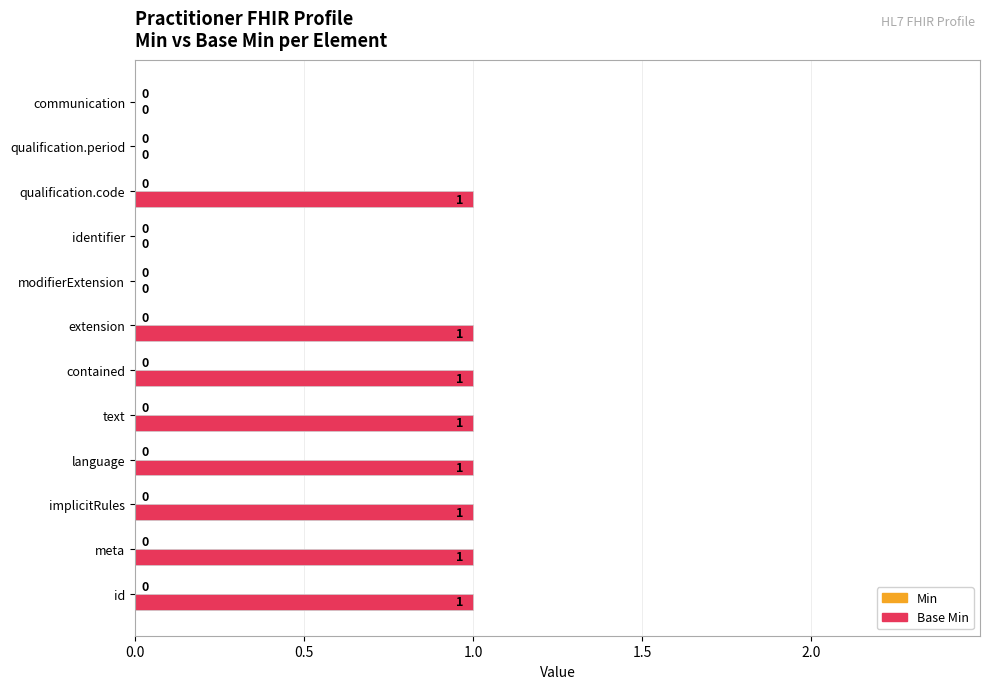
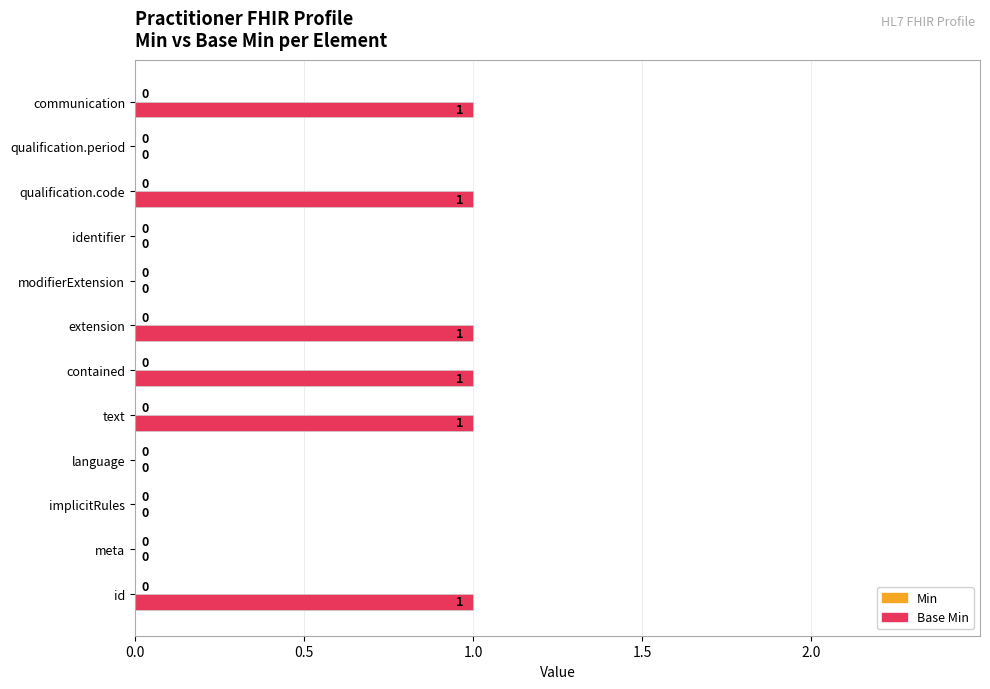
Base Min, communication: 0 -> 1
Base Min, language: 1 -> 0
Base Min, implicitRules: 1 -> 0
Base Min, meta: 1 -> 0
